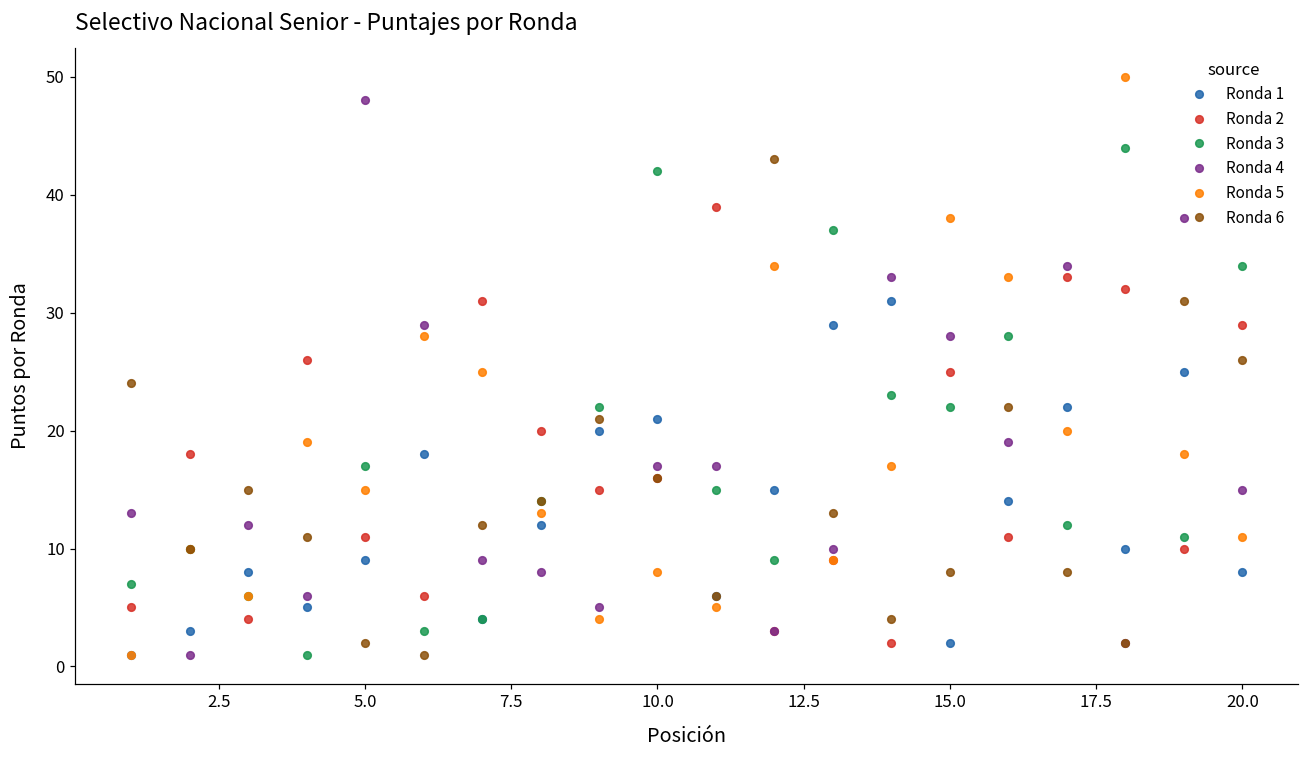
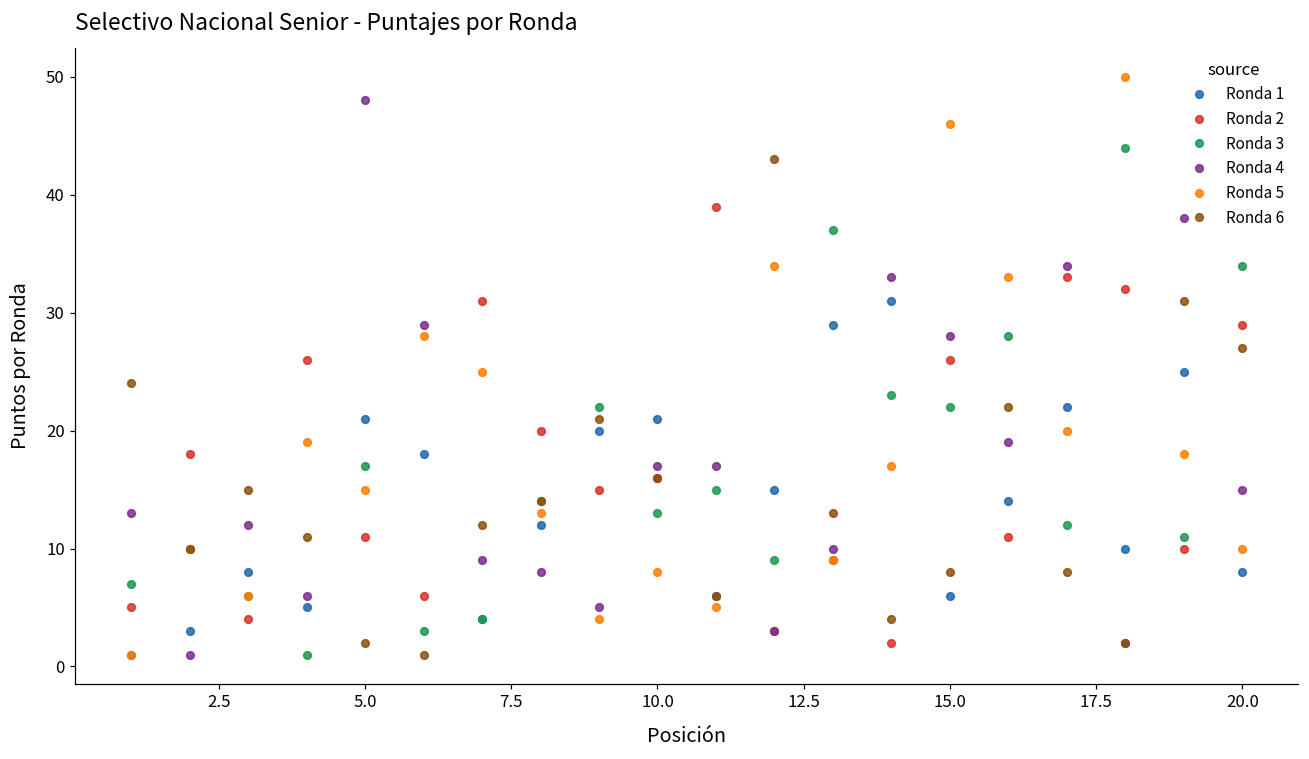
Ronda 1, 5.0: 9 -> 21
Ronda 3, 10.0: 42 -> 13
Ronda 1, 15.0: 2 -> 6
Ronda 2, 15.0: 25 -> 26
Ronda 5, 15.0: 38 -> 46
Ronda 5, 20.0: 11 -> 10
Ronda 6, 20.0: 26 -> 27
